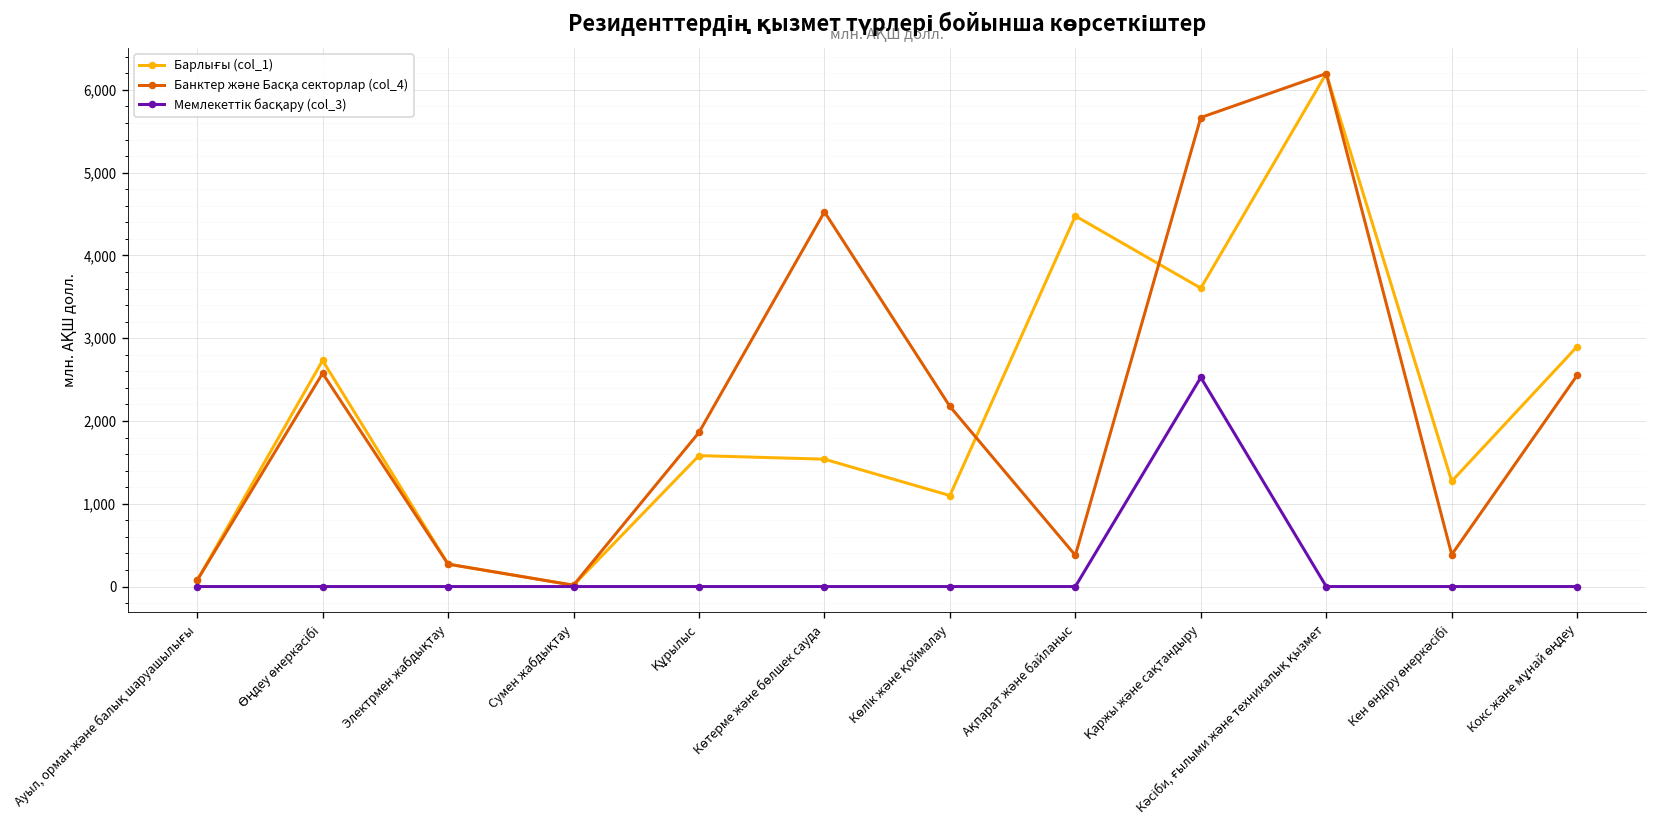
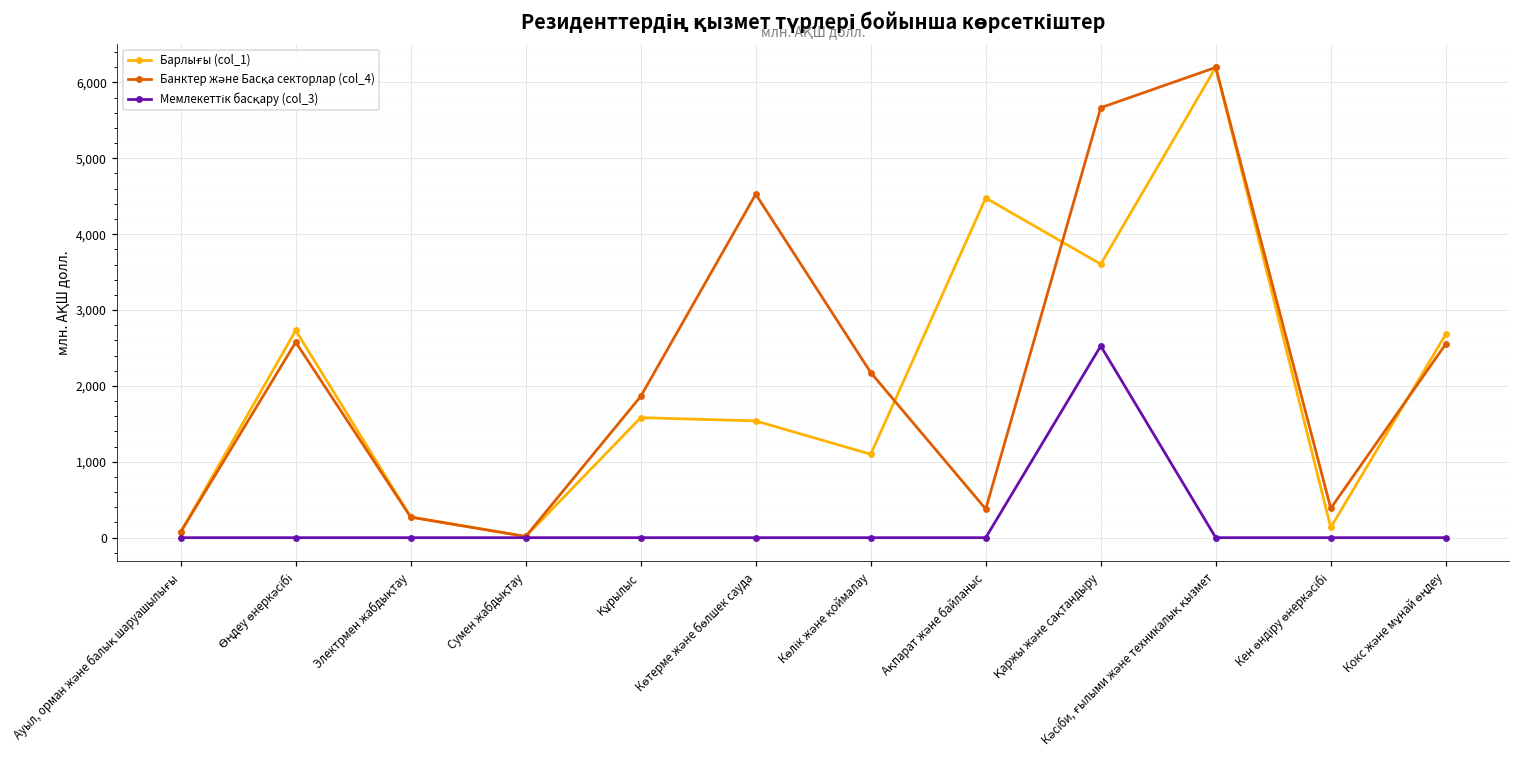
Барлығы (col_1), Кен өндіру өнеркәсібі: 1,300 -> 100
Барлығы (col_1), Кокс және мұнай өңдеу: 2,900 -> 2,700
